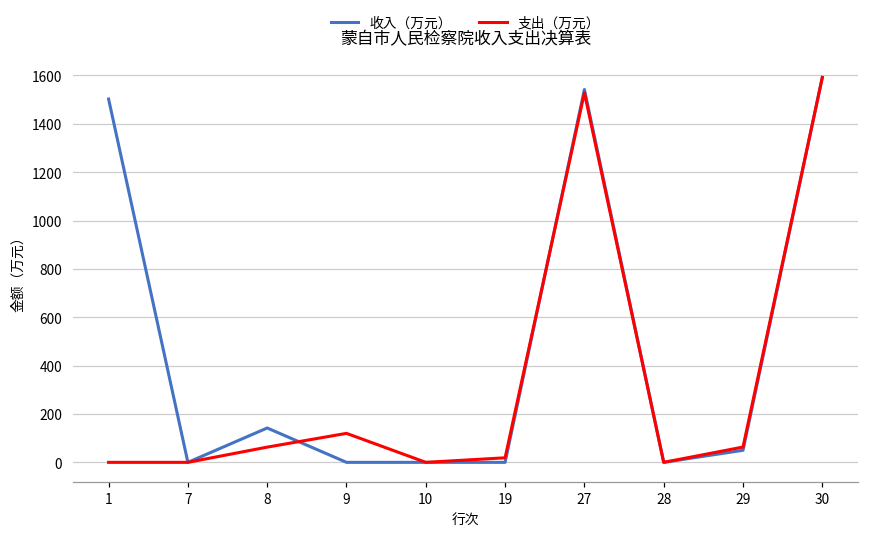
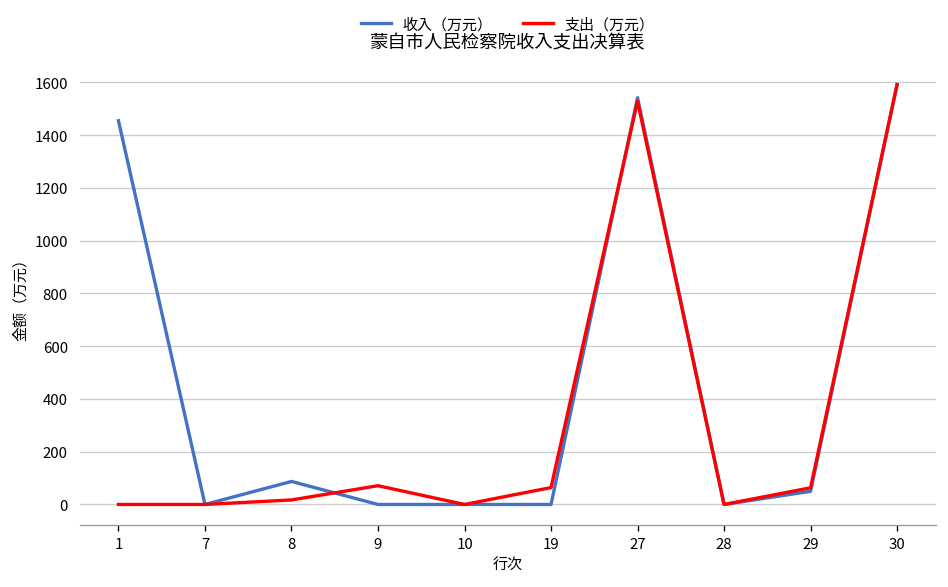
收入（万元）, 1: 1500 -> 1450
收入（万元）, 8: 140 -> 90
支出（万元）, 8: 60 -> 20
支出（万元）, 9: 120 -> 70
支出（万元）, 19: 20 -> 60
